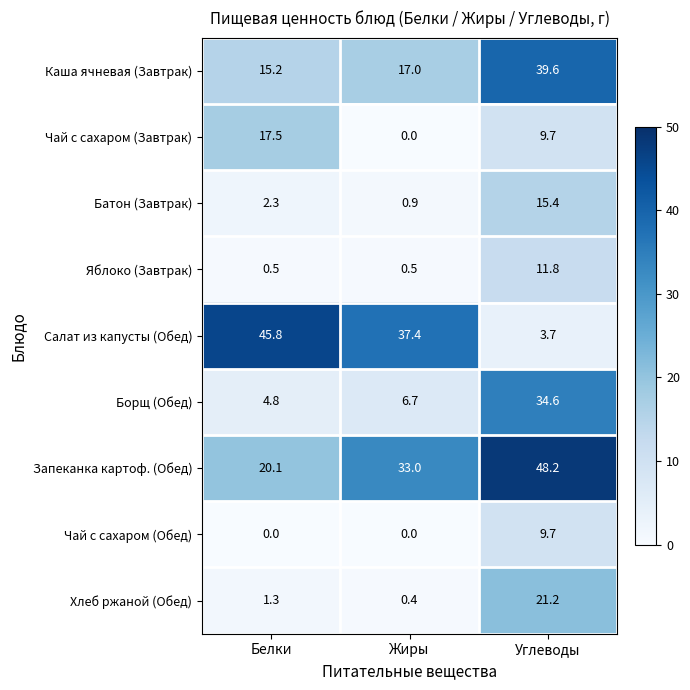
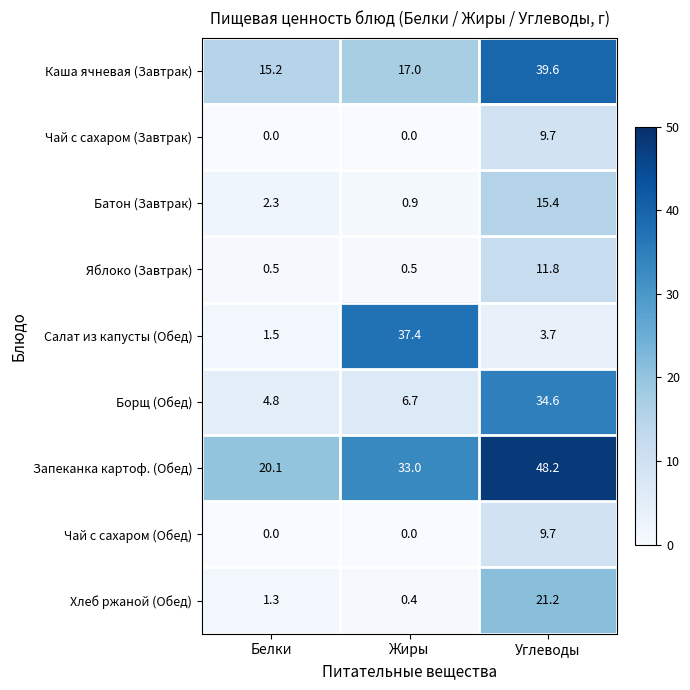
Чай с сахаром (Завтрак), Белки: 17.5 -> 0.0
Салат из капусты (Обед), Белки: 45.8 -> 1.5
